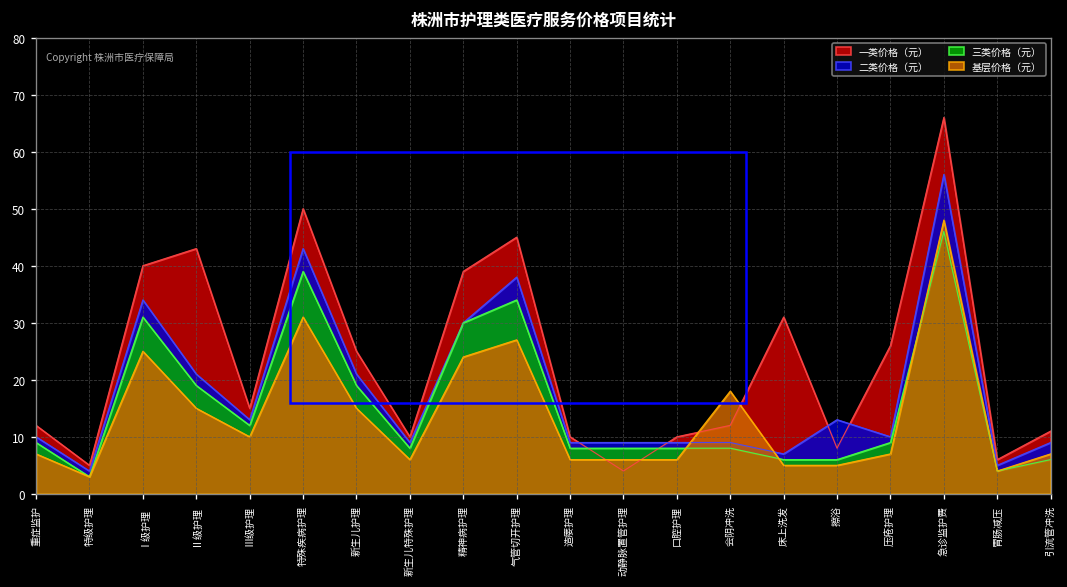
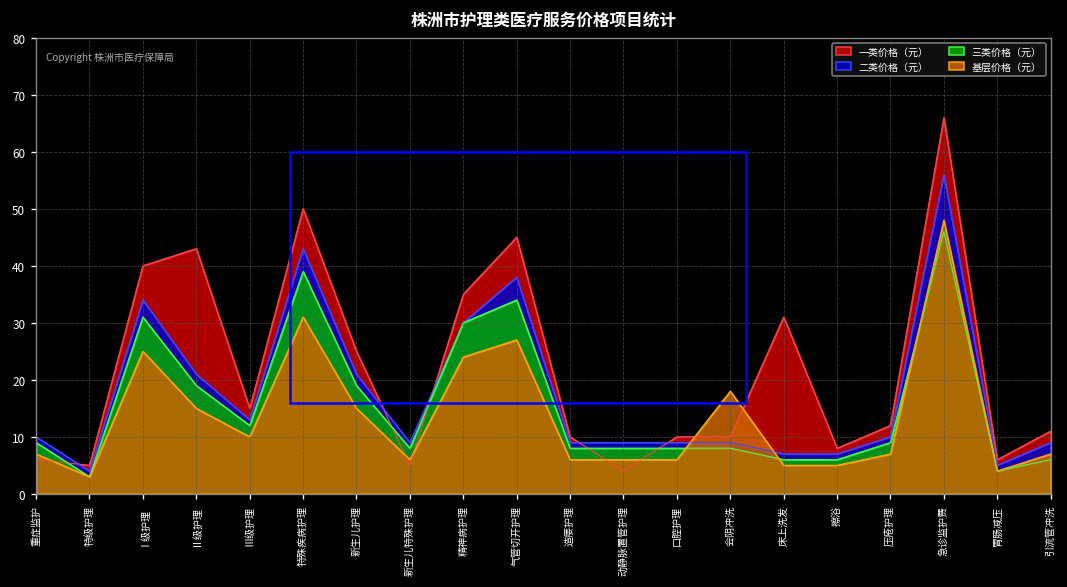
一类价格（元）, 重症监护: 12 -> 6
一类价格（元）, 新生儿特殊护理: 10 -> 5
一类价格（元）, 精神病护理: 39 -> 35
一类价格（元）, 会阴冲洗: 12 -> 10
二类价格（元）, 擦浴: 13 -> 7
一类价格（元）, 压疮护理: 26 -> 12
